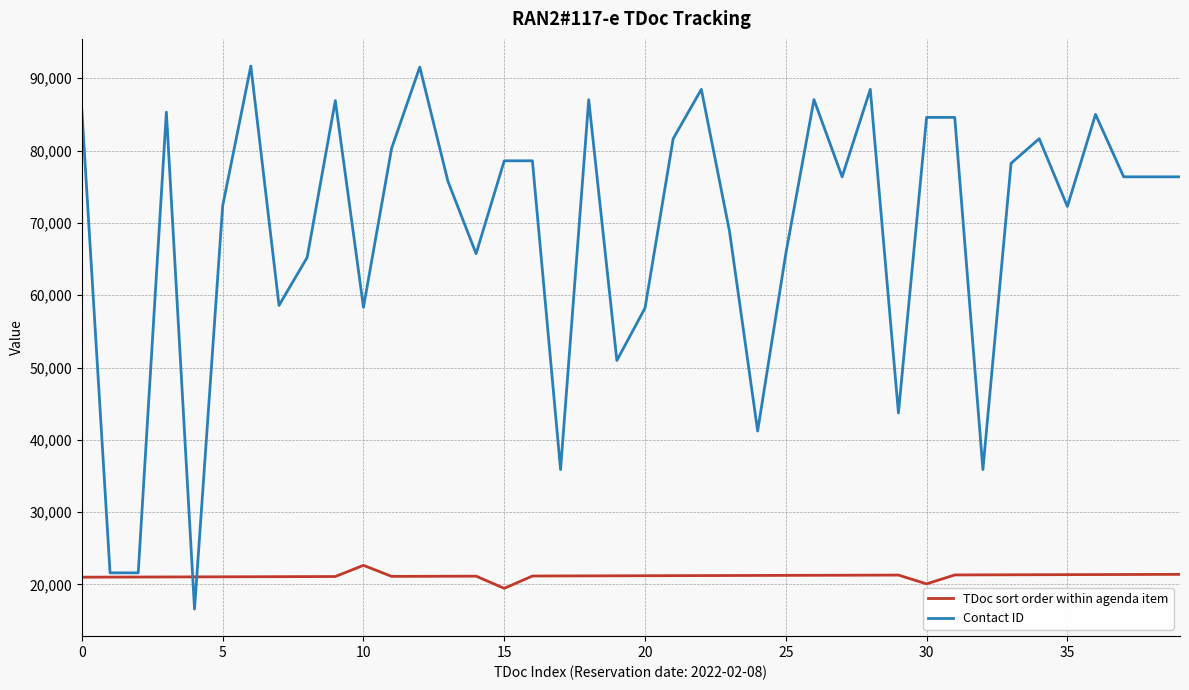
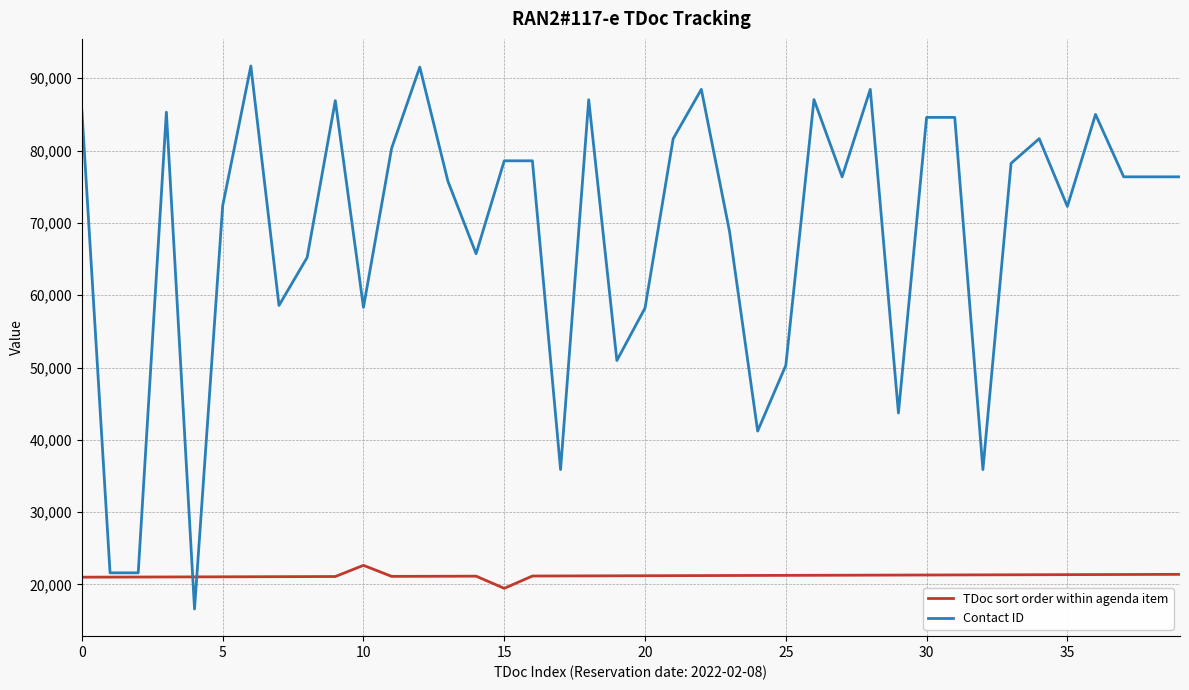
Contact ID, 25: 66,000 -> 50,000
TDoc sort order within agenda item, 30: 20,000 -> 21,000
